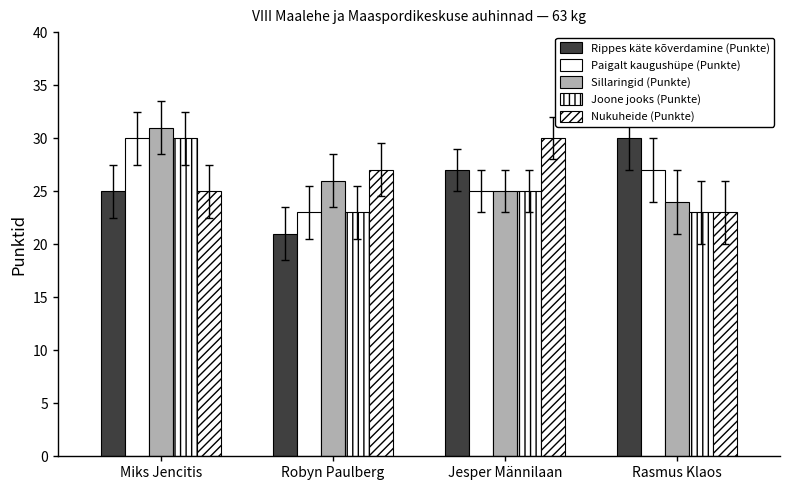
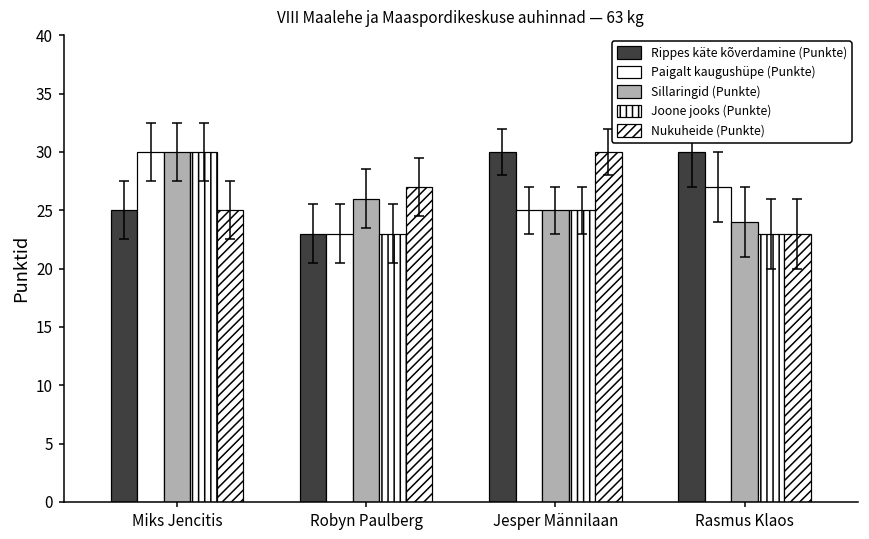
Sillaringid (Punkte), Miks Jencitis: 31 -> 30
Rippes käte kõverdamine (Punkte), Robyn Paulberg: 21 -> 23
Rippes käte kõverdamine (Punkte), Jesper Männilaan: 27 -> 30
